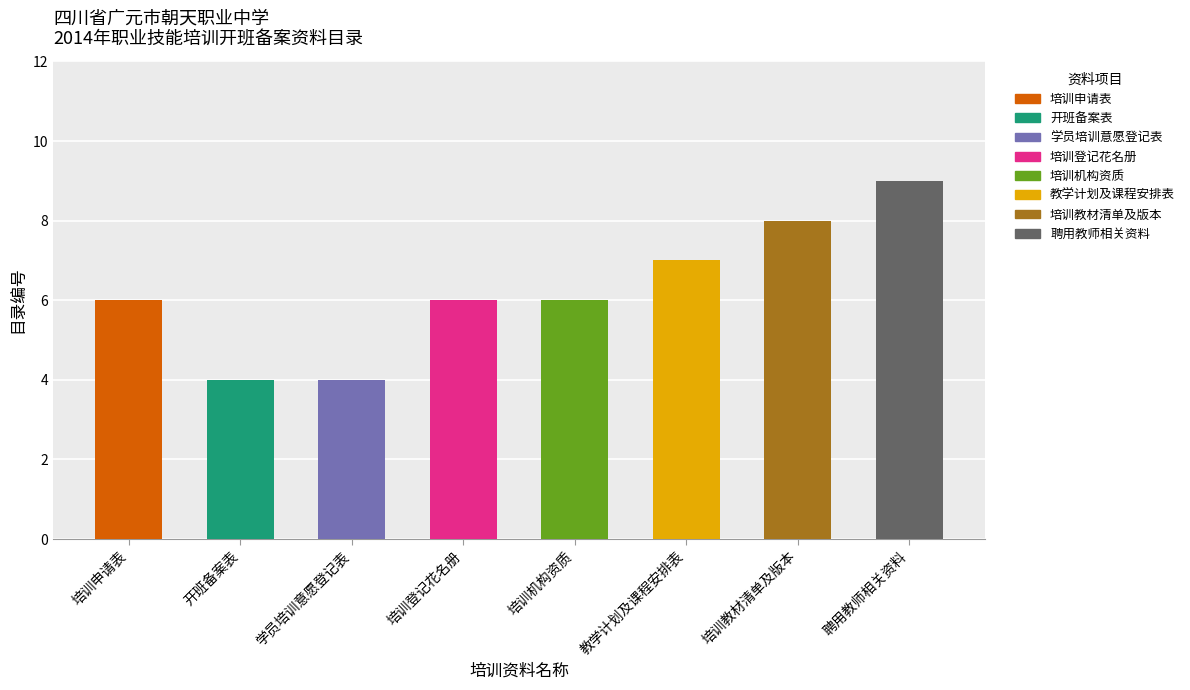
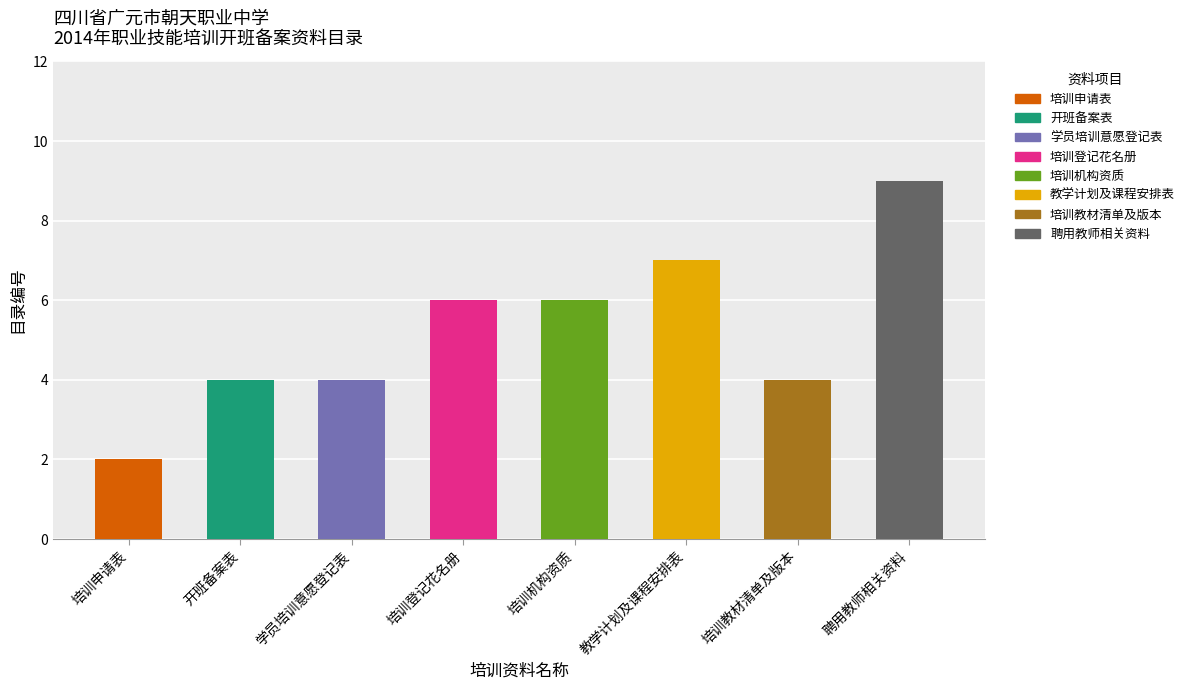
培训申请表: 6 -> 2
培训教材清单及版本: 8 -> 4
